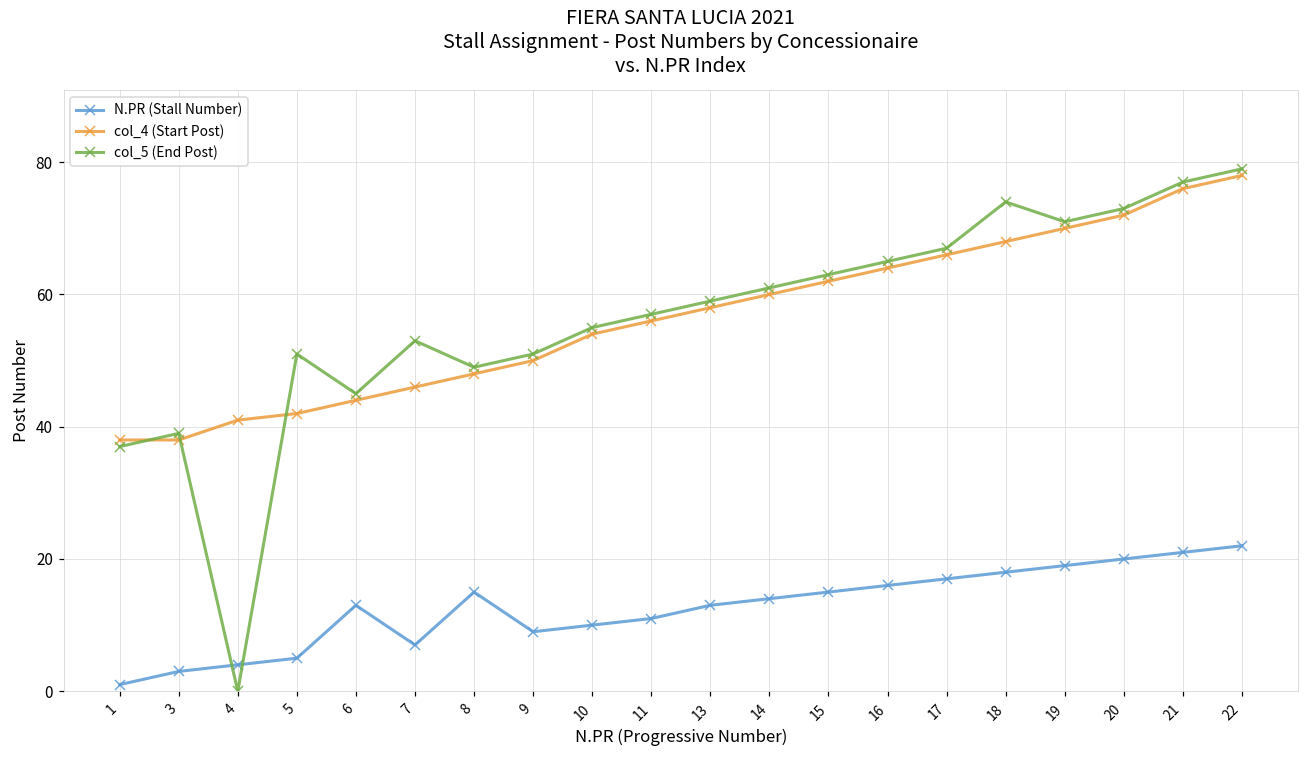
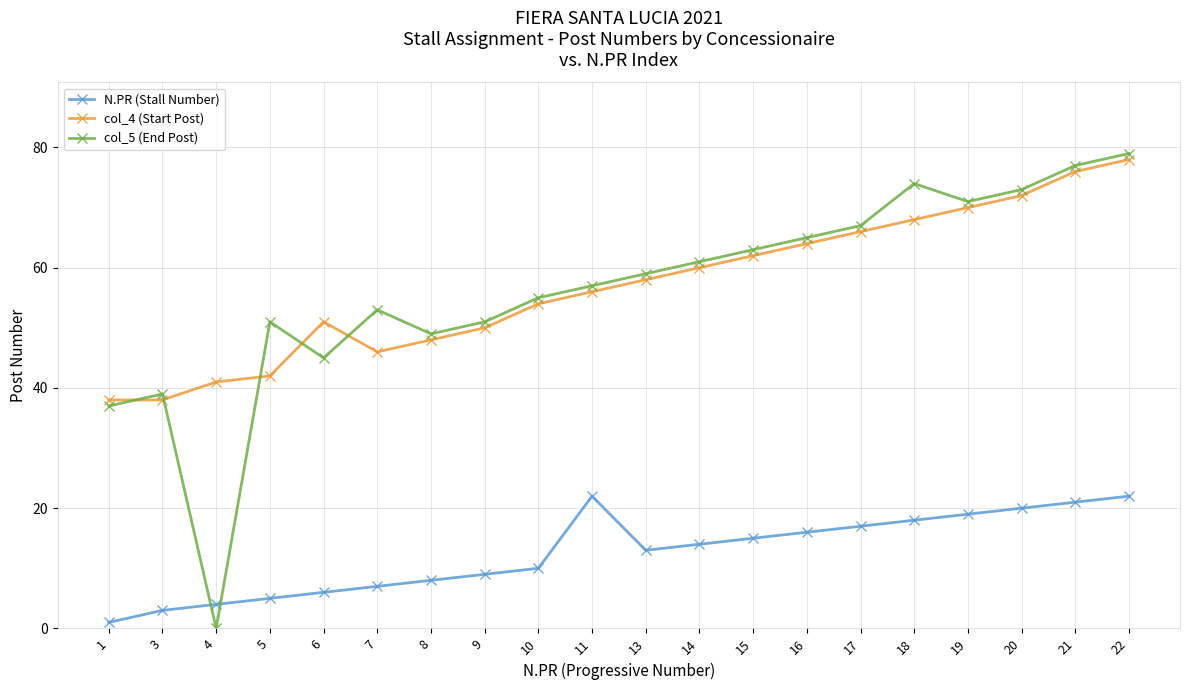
N.PR (Stall Number), 6: 13 -> 6
col_4 (Start Post), 6: 44 -> 51
N.PR (Stall Number), 8: 15 -> 8
N.PR (Stall Number), 11: 11 -> 22
